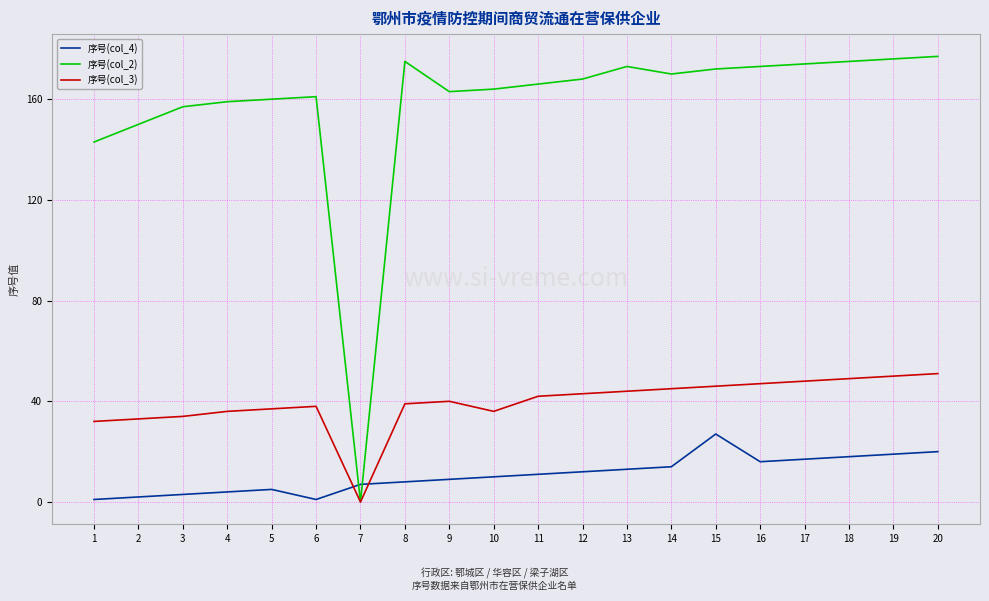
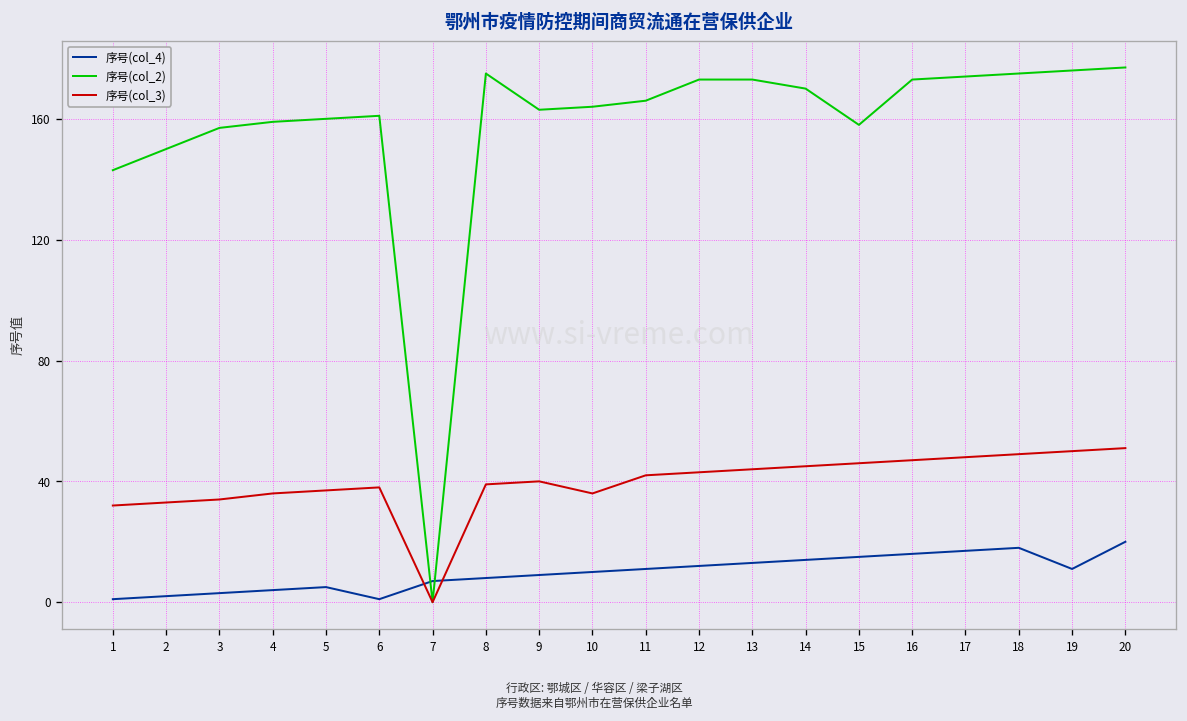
序号(col_2), 12: 168 -> 173
序号(col_4), 15: 27 -> 15
序号(col_2), 15: 172 -> 158
序号(col_4), 19: 19 -> 11
